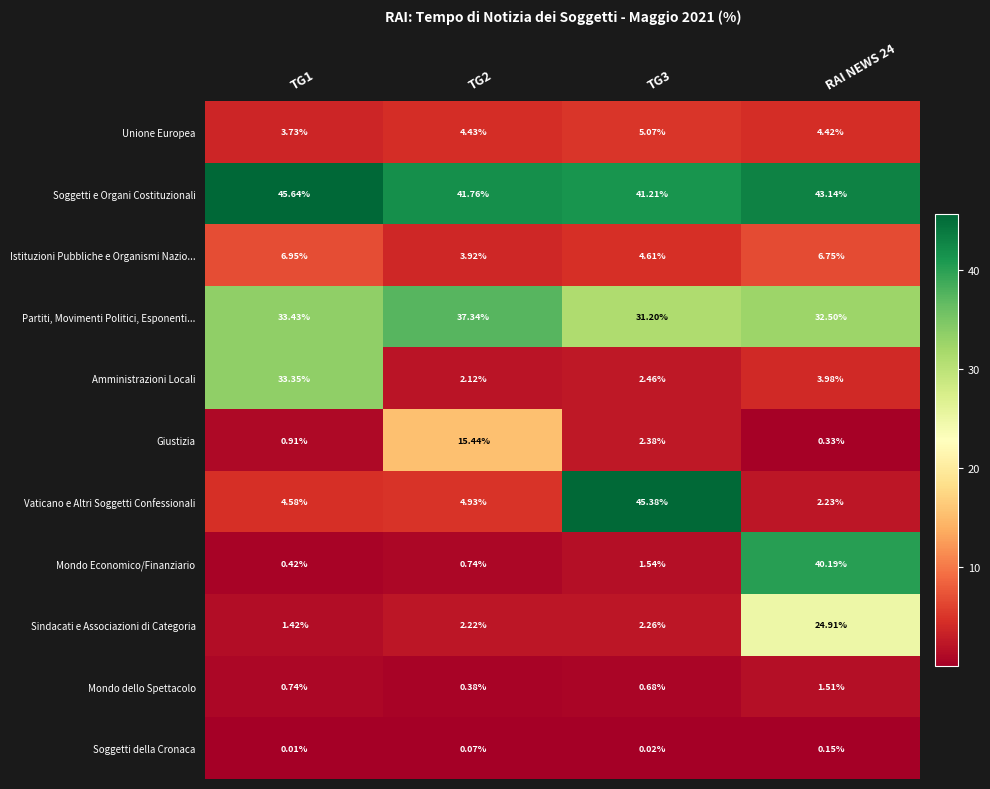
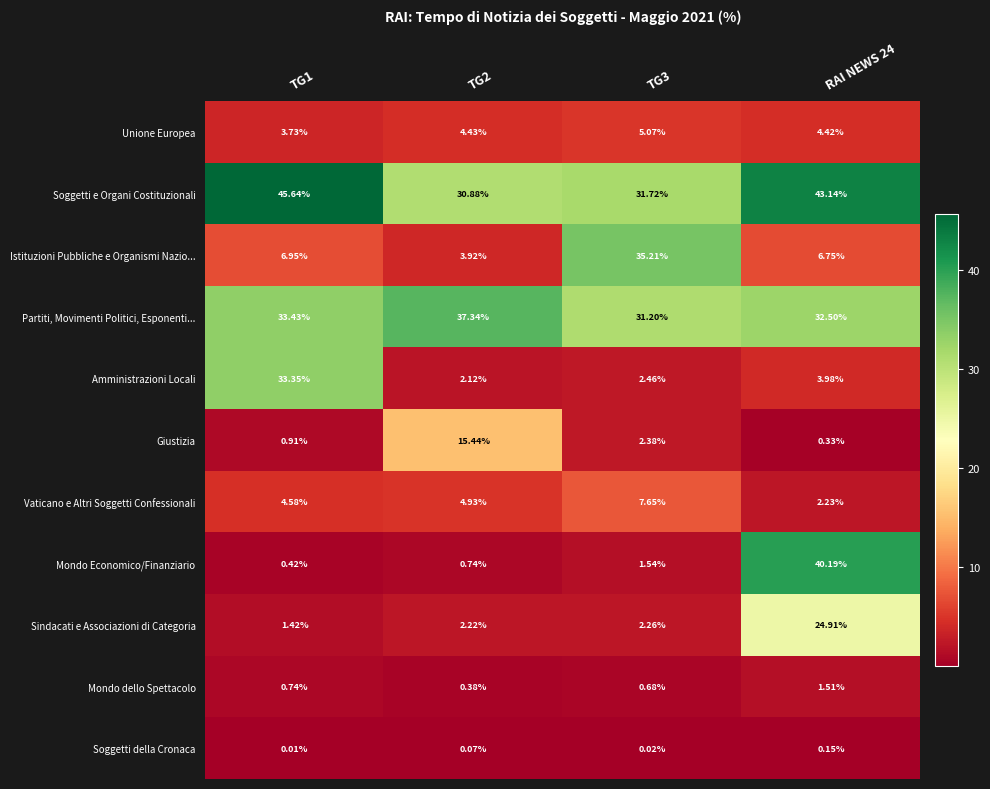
Soggetti e Organi Costituzionali, TG2: 41.76% -> 30.88%
Soggetti e Organi Costituzionali, TG3: 41.21% -> 31.72%
Istituzioni Pubbliche e Organismi Nazio..., TG3: 4.61% -> 35.21%
Vaticano e Altri Soggetti Confessionali, TG3: 45.38% -> 7.65%
